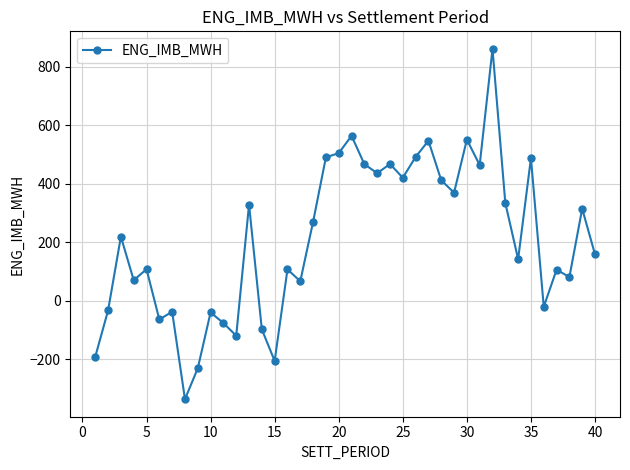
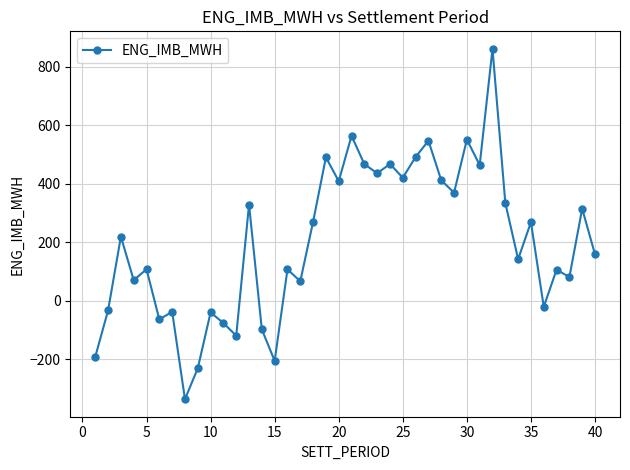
20: 500 -> 410
35: 490 -> 270
